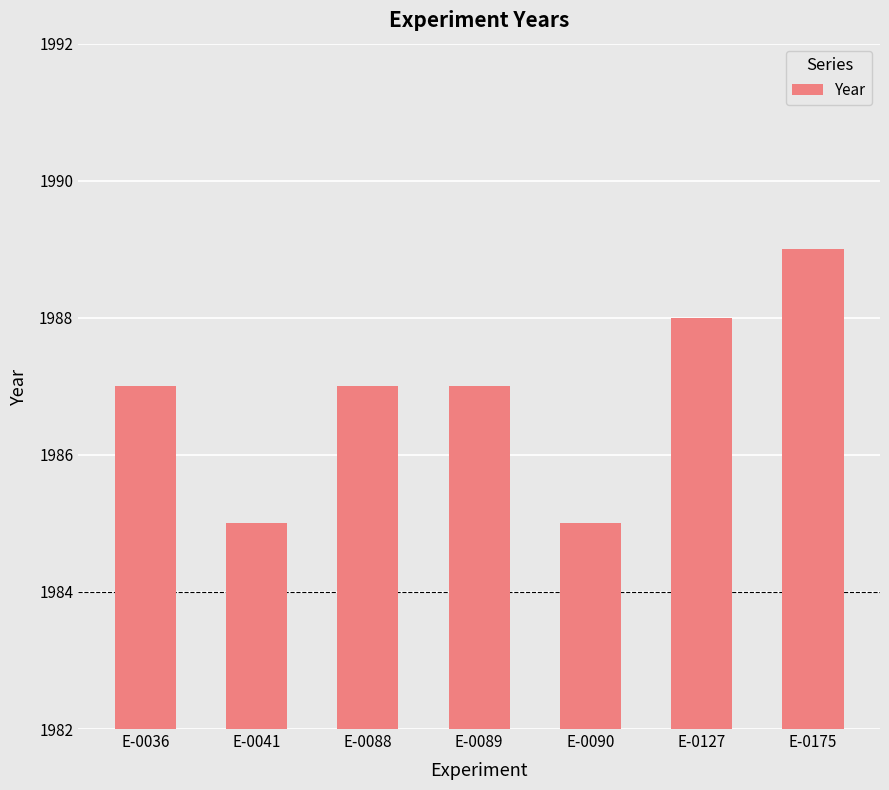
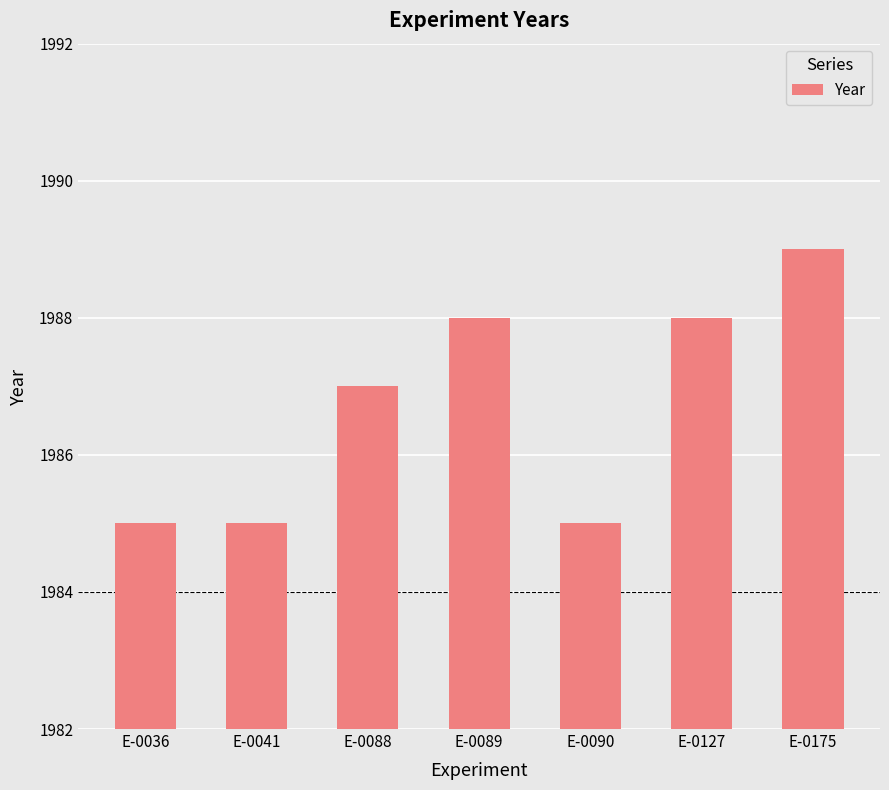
E-0036: 1987 -> 1985
E-0089: 1987 -> 1988
